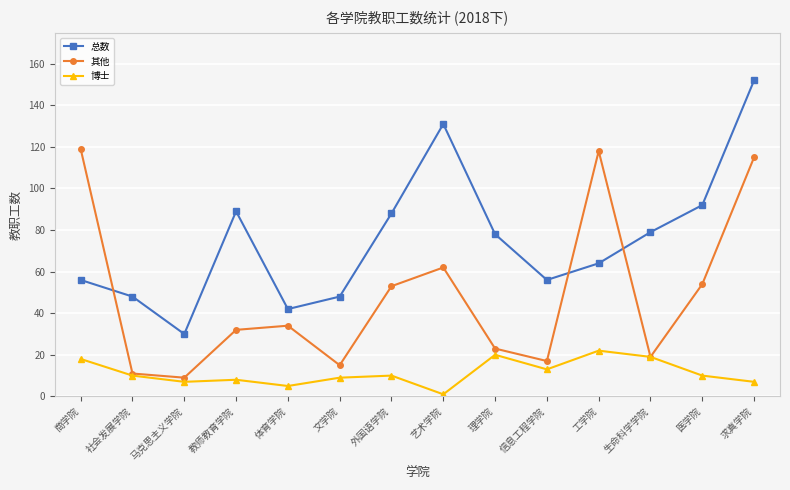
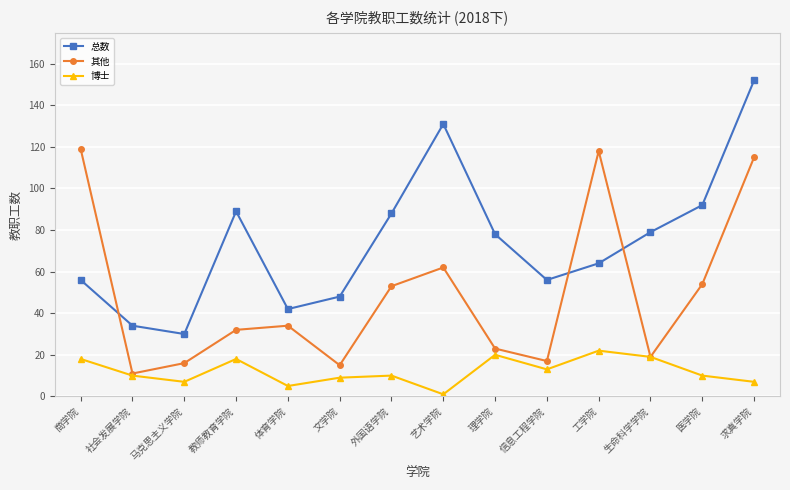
总数, 社会发展学院: 48 -> 34
其他, 马克思主义学院: 9 -> 16
博士, 教师教育学院: 8 -> 18
